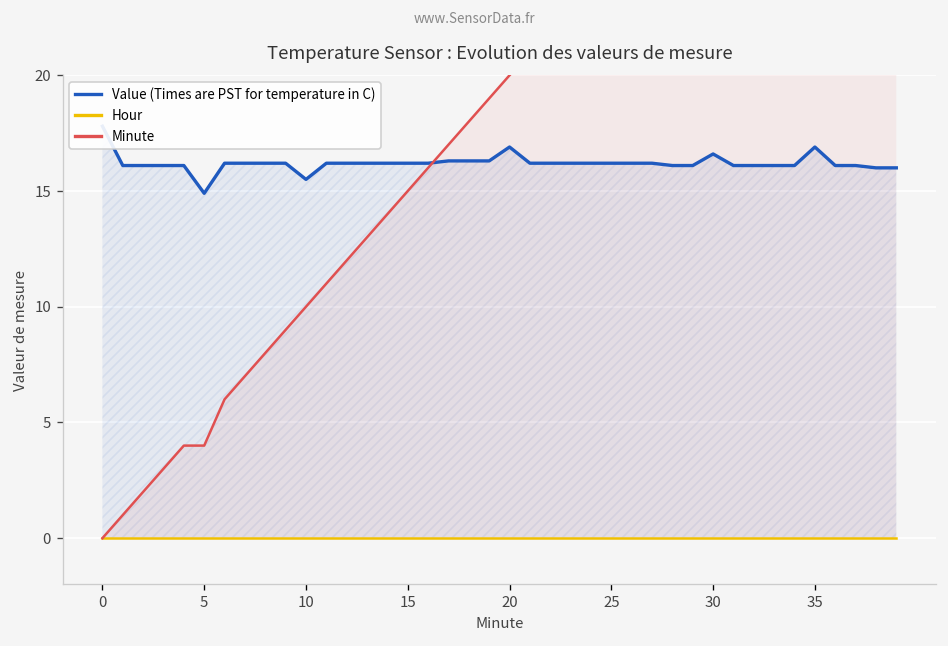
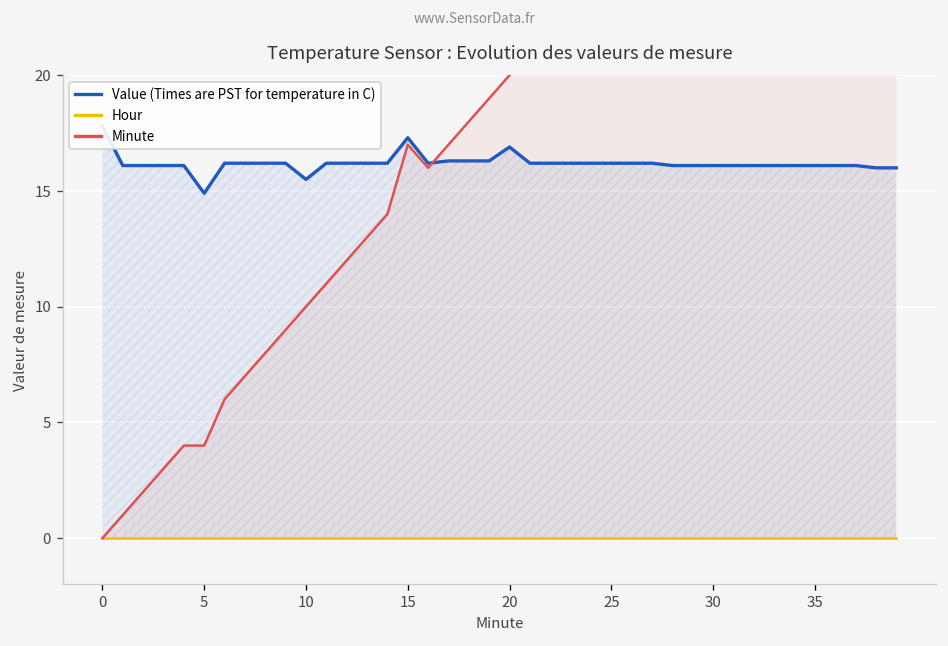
Value (Times are PST for temperature in C), 15: 16.2 -> 17.3
Minute, 15: 15 -> 17
Value (Times are PST for temperature in C), 30: 16.6 -> 16.1
Value (Times are PST for temperature in C), 35: 16.9 -> 16.1
